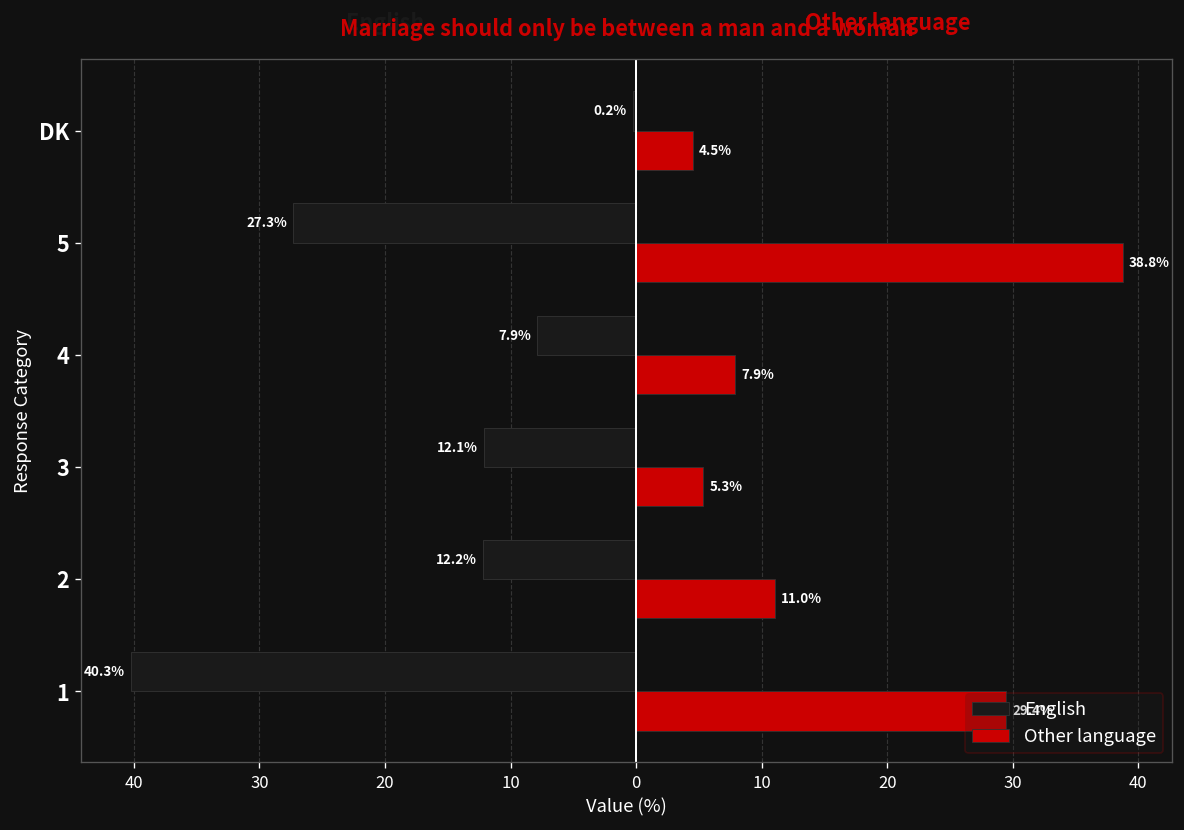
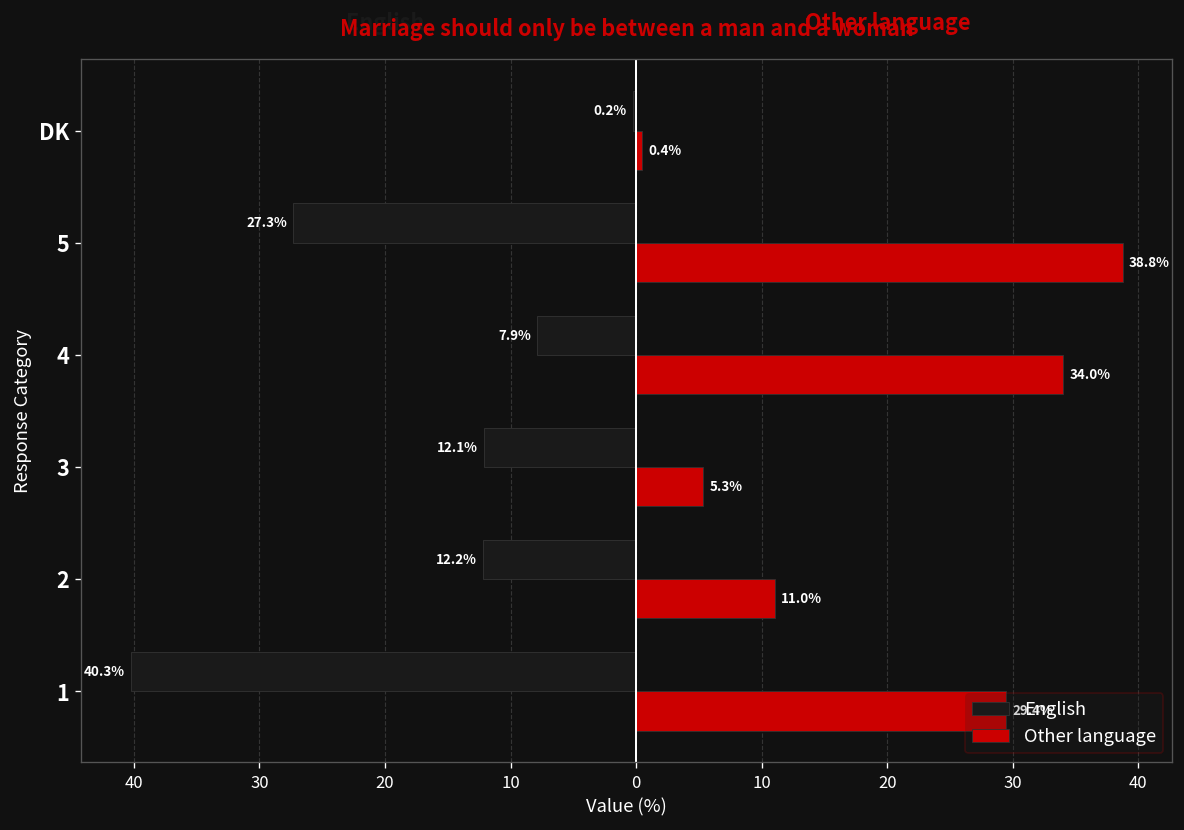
Other language, DK: 4.5% -> 0.4%
Other language, 4: 7.9% -> 34.0%
